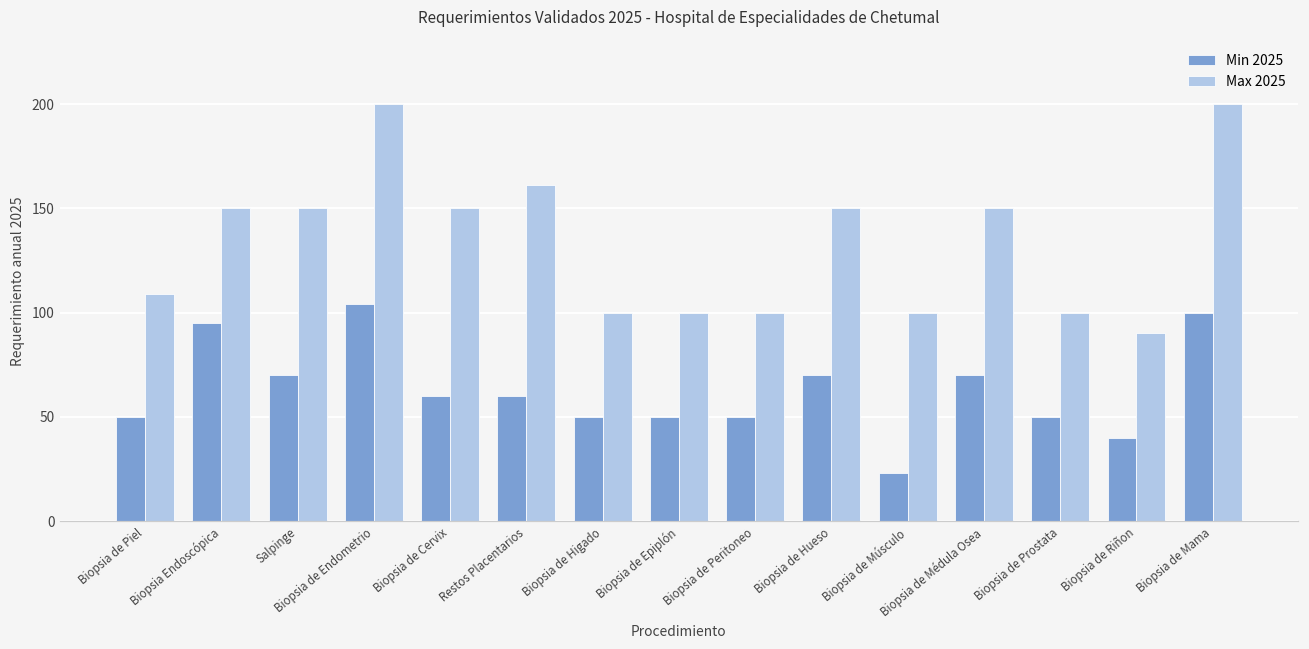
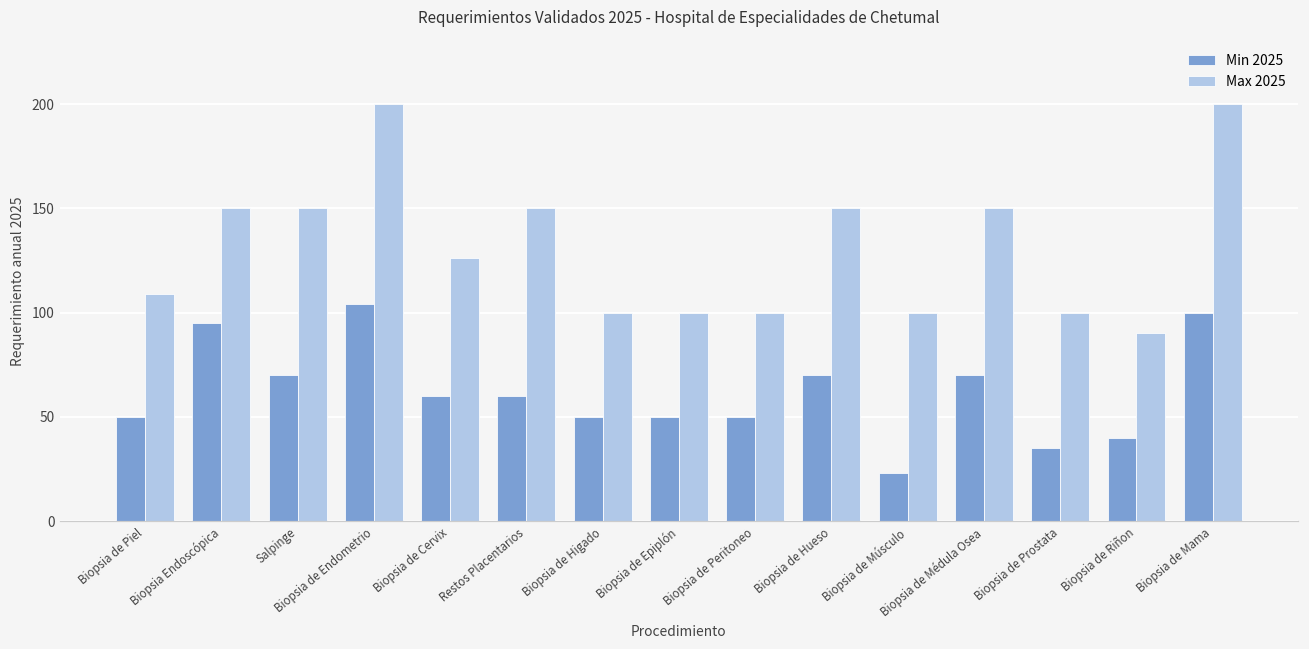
Max 2025, Biopsia de Cervix: 150 -> 126
Max 2025, Restos Placentarios: 161 -> 150
Min 2025, Biopsia de Prostata: 50 -> 35
